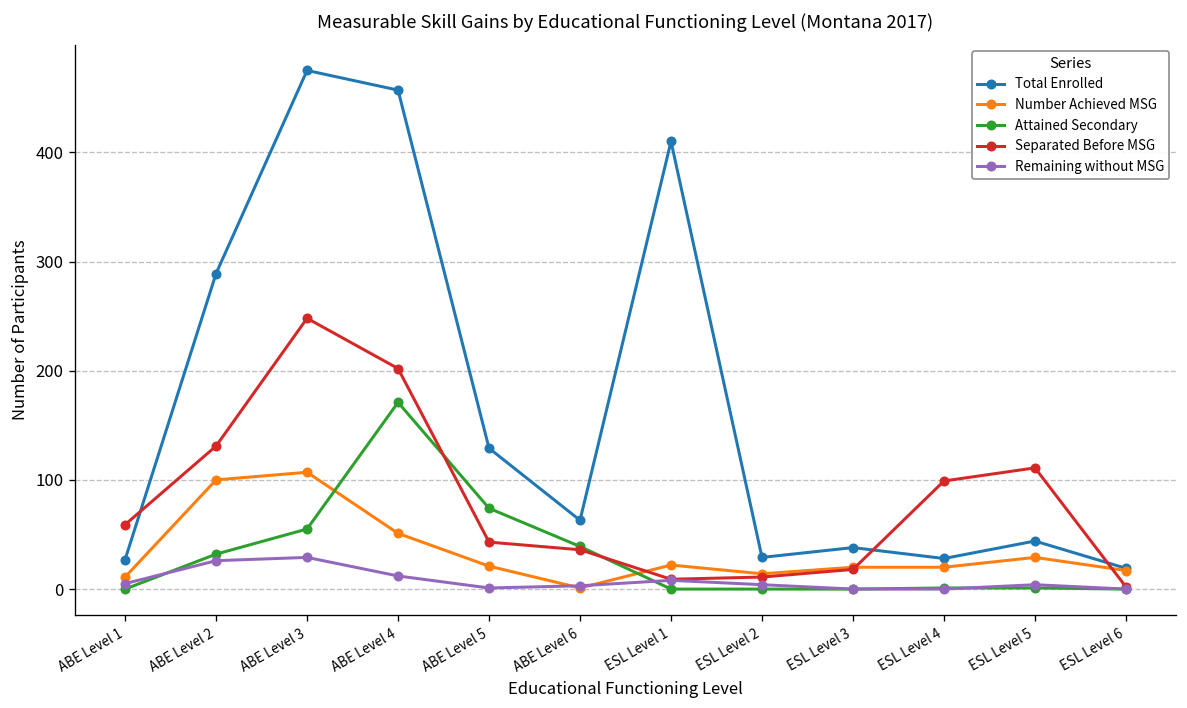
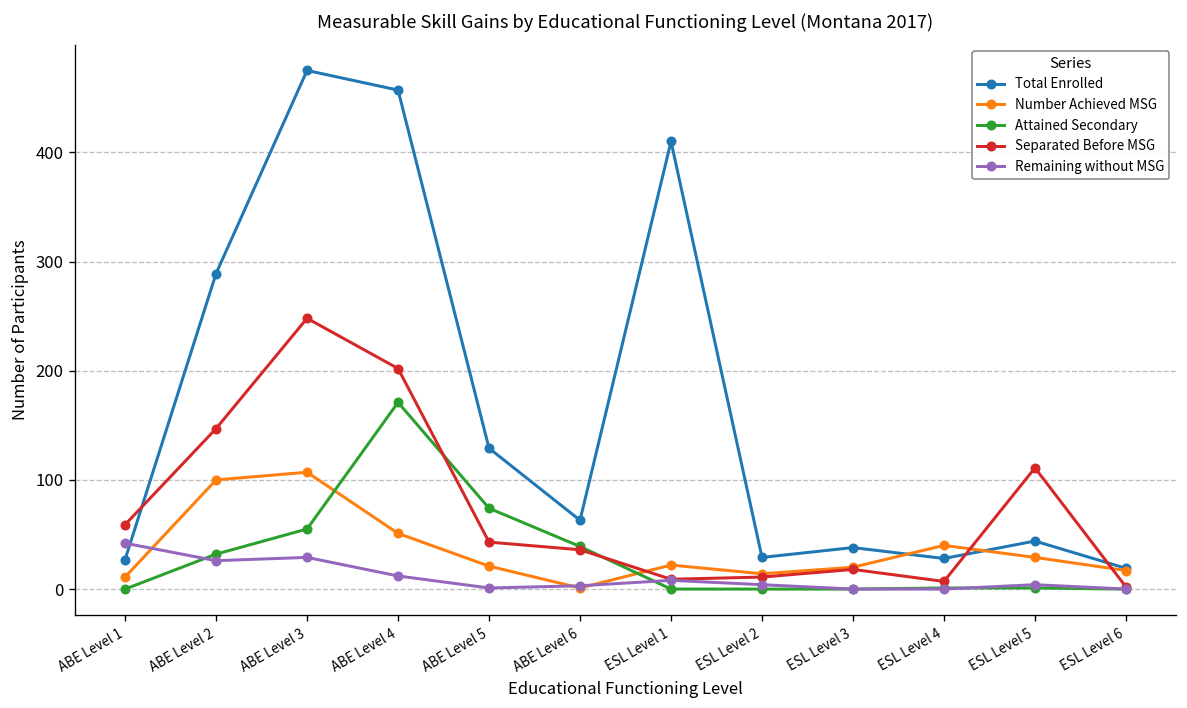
Remaining without MSG, ABE Level 1: 10 -> 40
Separated Before MSG, ABE Level 2: 130 -> 150
Number Achieved MSG, ESL Level 4: 20 -> 40
Separated Before MSG, ESL Level 4: 100 -> 10
